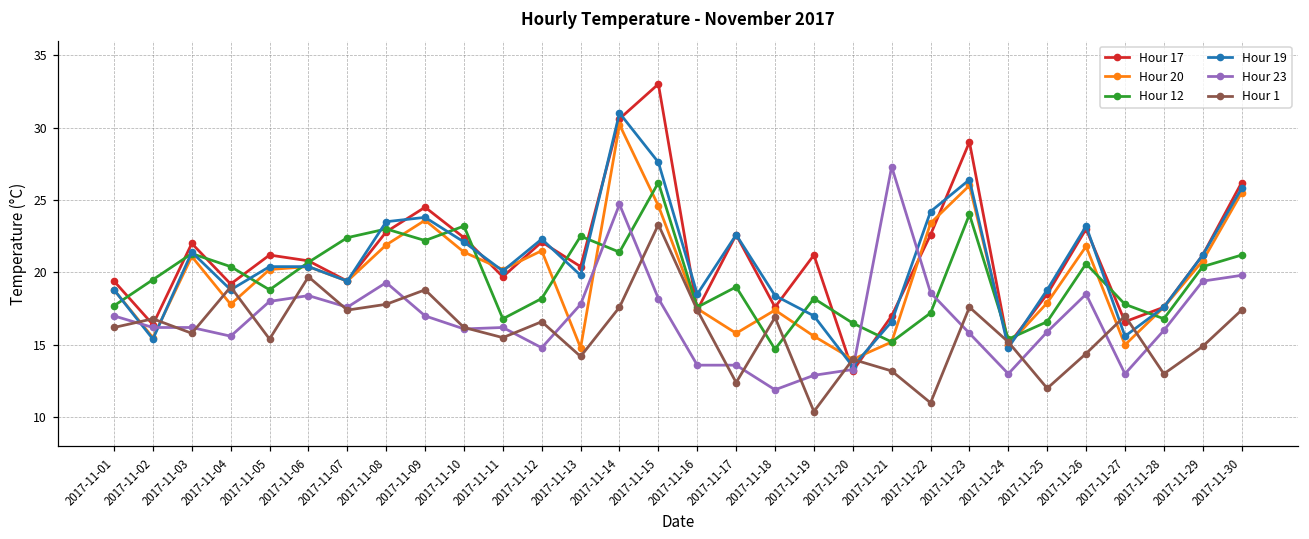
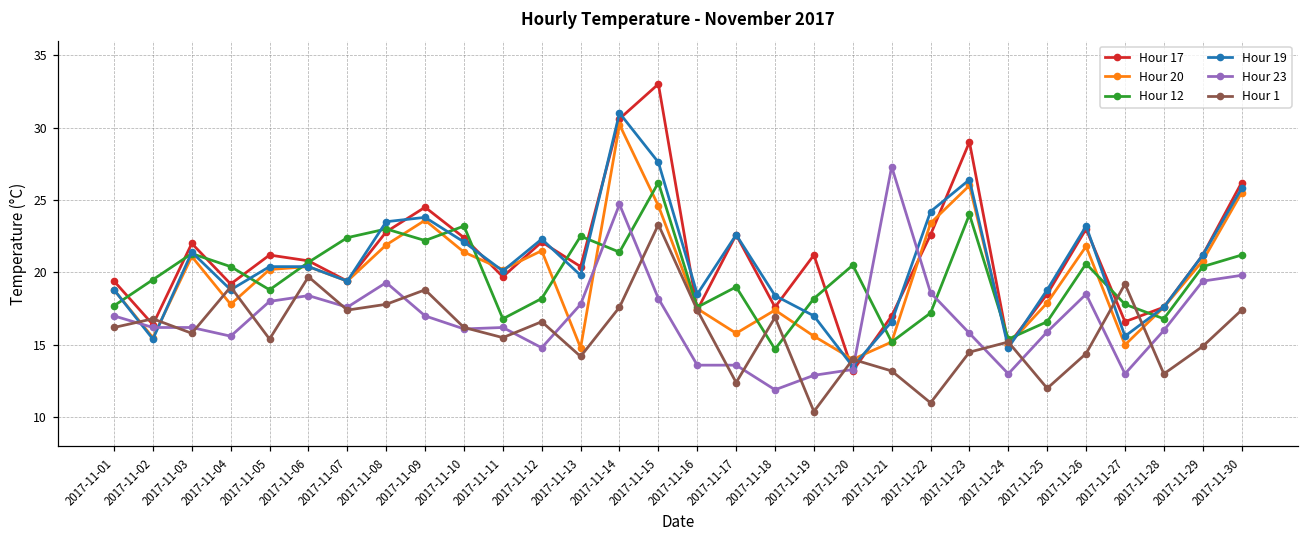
Hour 12, 2017-11-20: 16.5 -> 20.5
Hour 1, 2017-11-23: 17.6 -> 14.5
Hour 1, 2017-11-27: 17.0 -> 19.2
